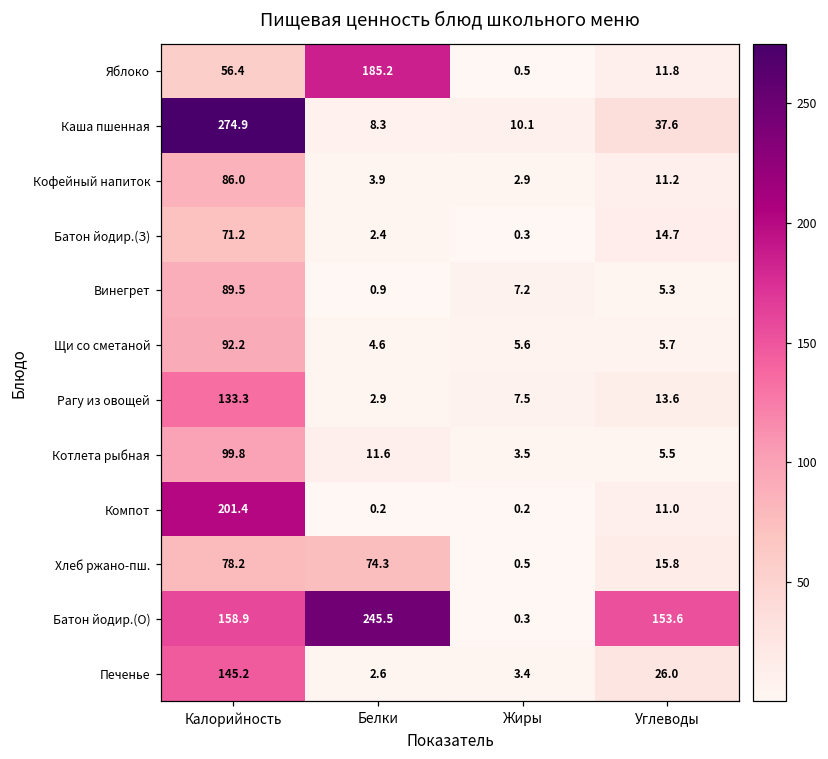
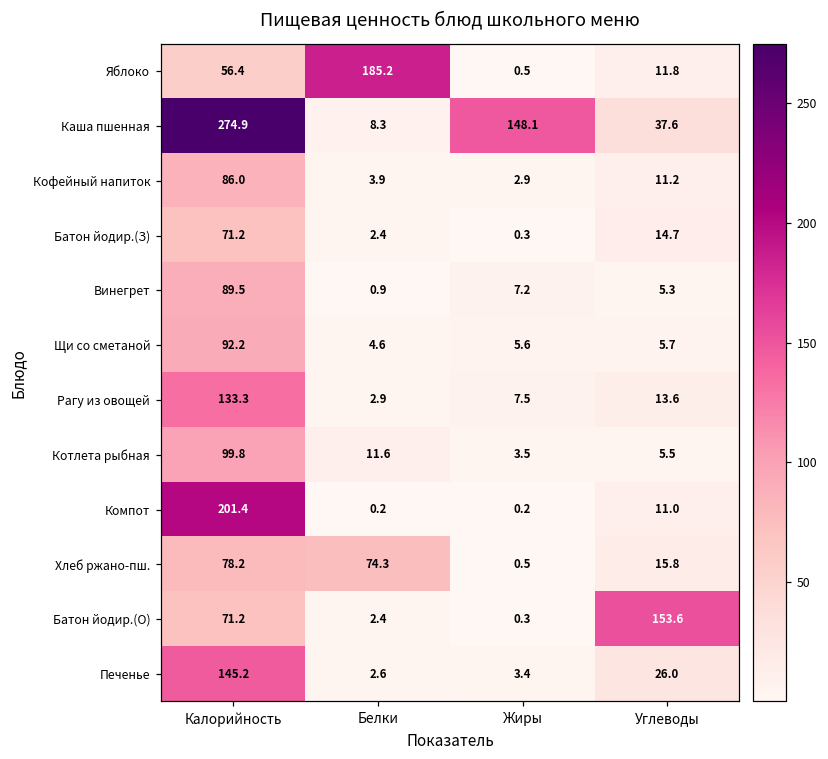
Каша пшенная, Жиры: 10.1 -> 148.1
Батон йодир.(О), Калорийность: 158.9 -> 71.2
Батон йодир.(О), Белки: 245.5 -> 2.4
